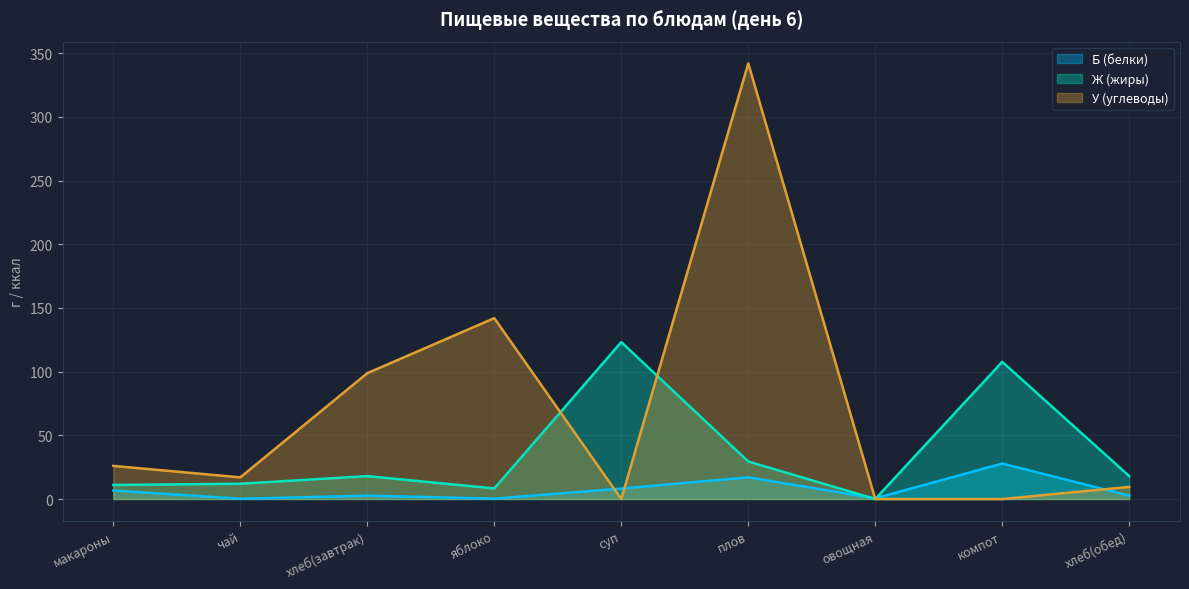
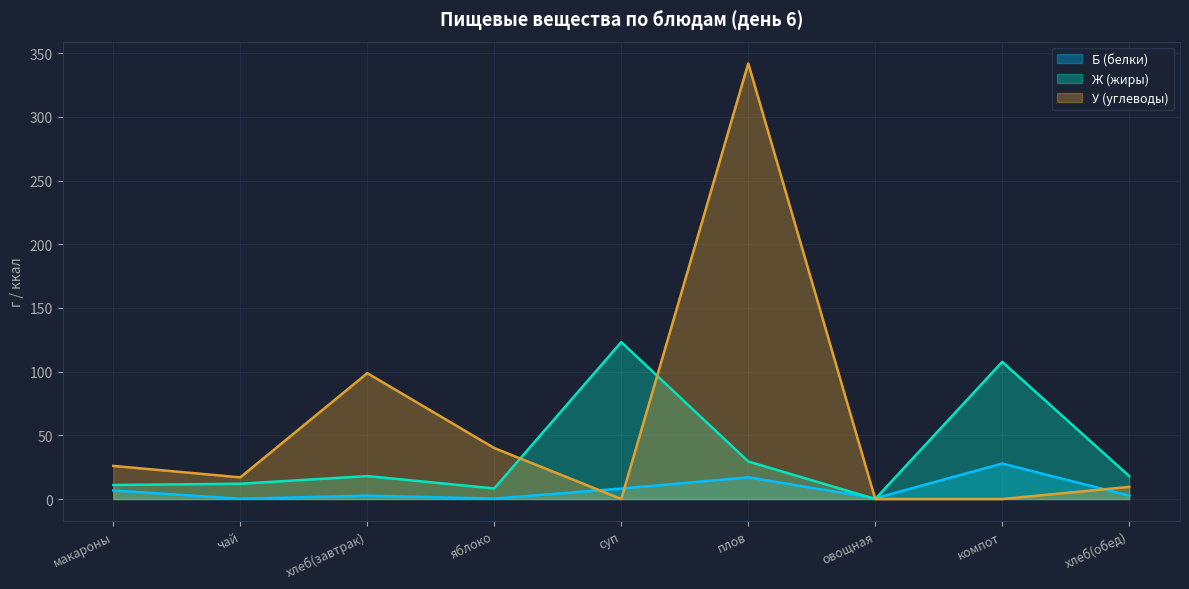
У (углеводы), яблоко: 142 -> 40
